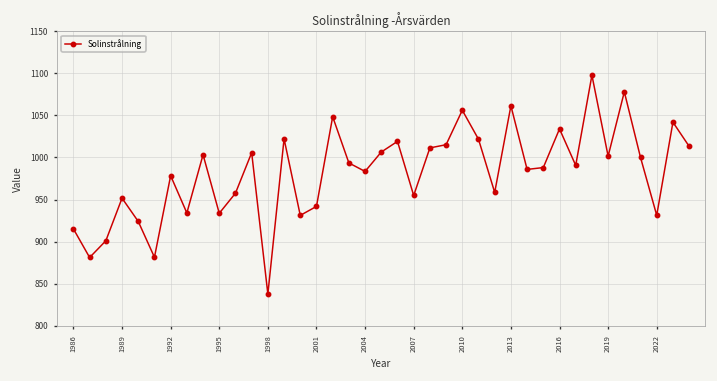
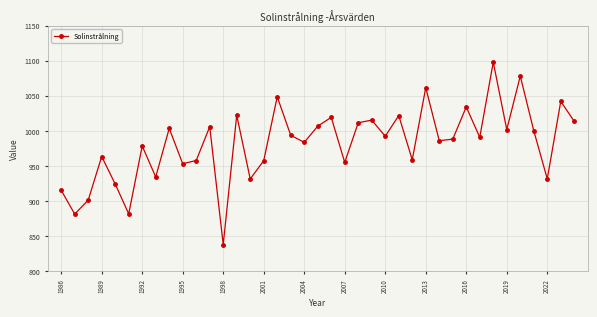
1989: 950 -> 960
1995: 930 -> 950
2001: 940 -> 960
2010: 1060 -> 990
